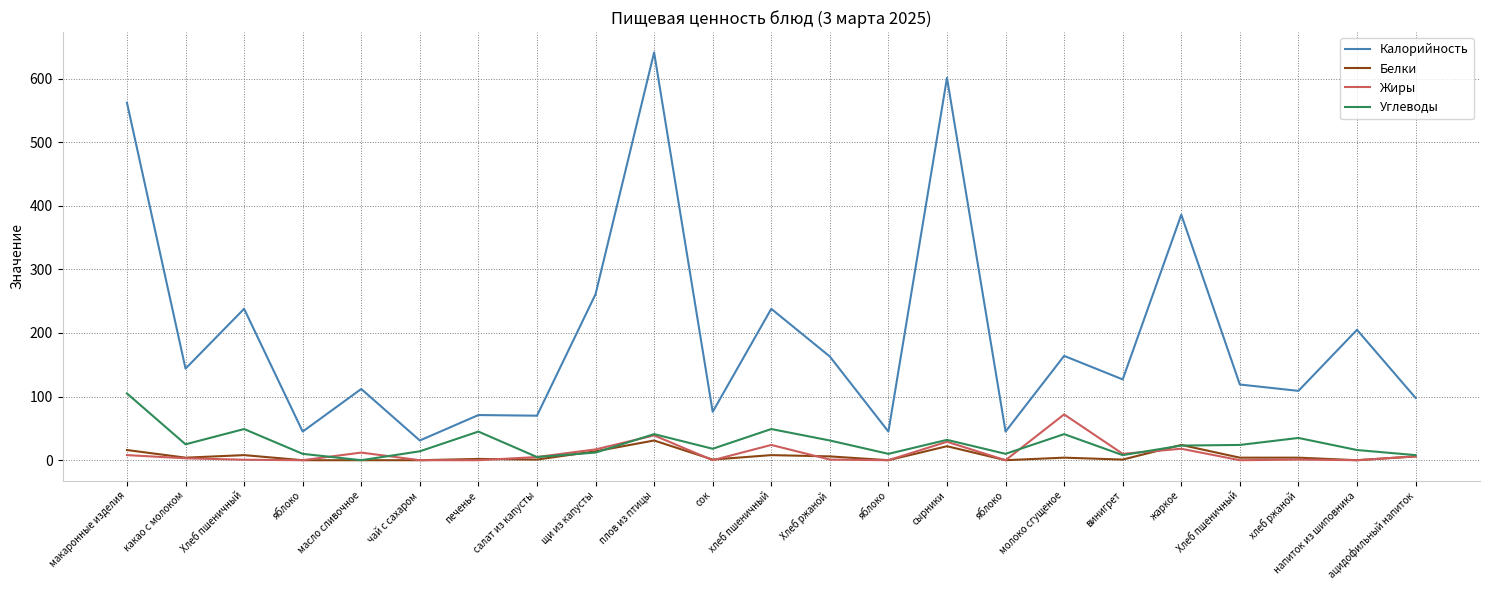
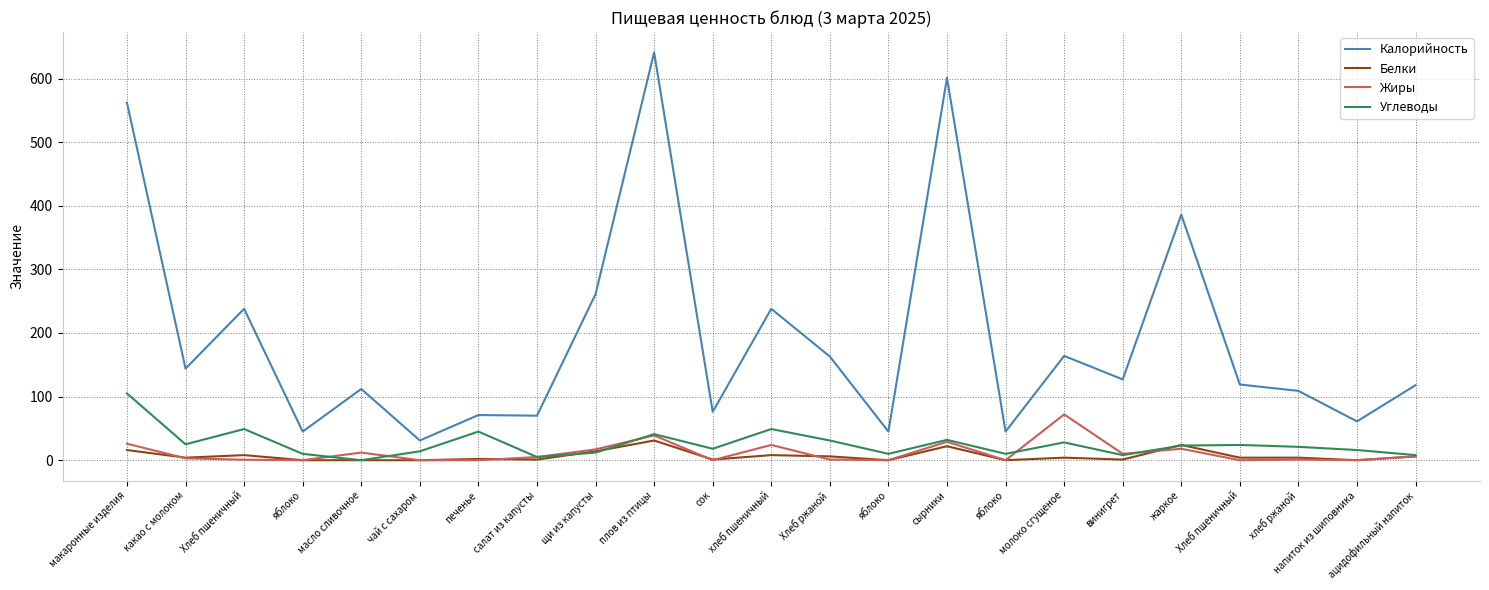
Жиры, макаронные изделия: 10 -> 30
Углеводы, молоко сгущеное: 40 -> 30
Углеводы, хлеб ржаной: 40 -> 20
Калорийность, напиток из шиповника: 210 -> 60
Калорийность, ацидофильный напиток: 100 -> 120
